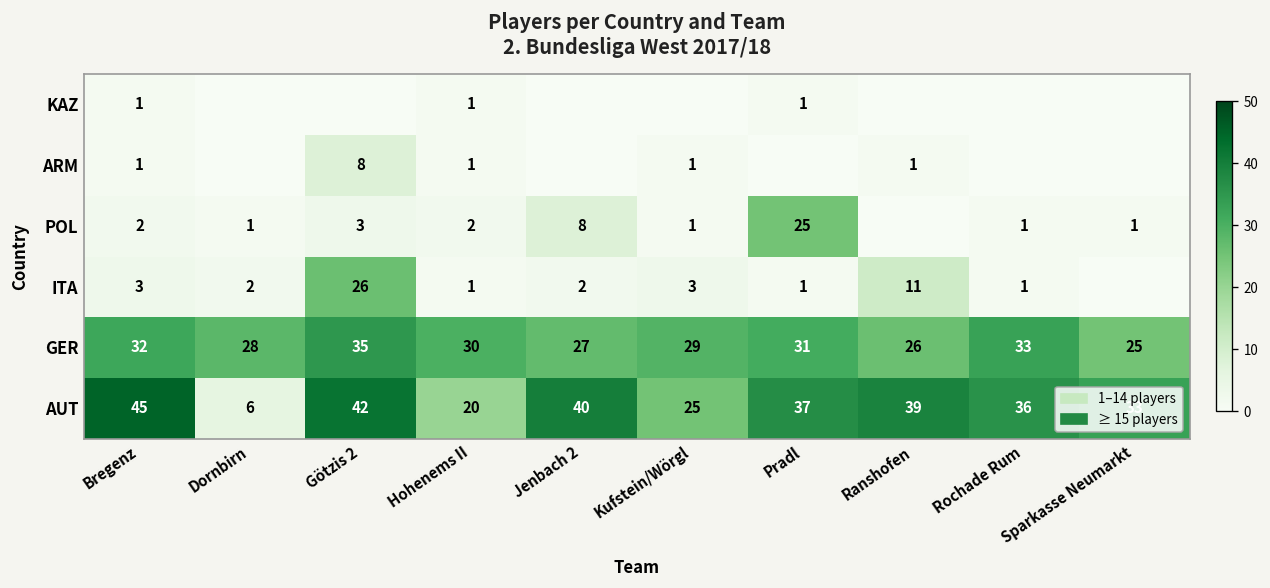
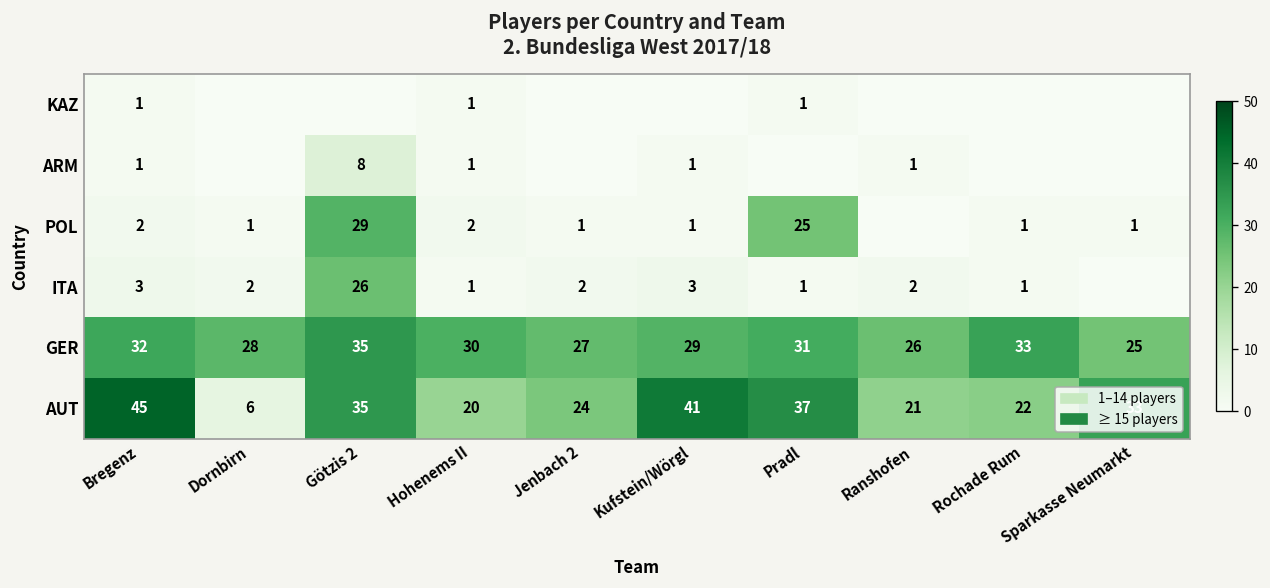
POL, Götzis 2: 3 -> 29
POL, Jenbach 2: 8 -> 1
ITA, Ranshofen: 11 -> 2
AUT, Götzis 2: 42 -> 35
AUT, Jenbach 2: 40 -> 24
AUT, Kufstein/Wörgl: 25 -> 41
AUT, Ranshofen: 39 -> 21
AUT, Rochade Rum: 36 -> 22
